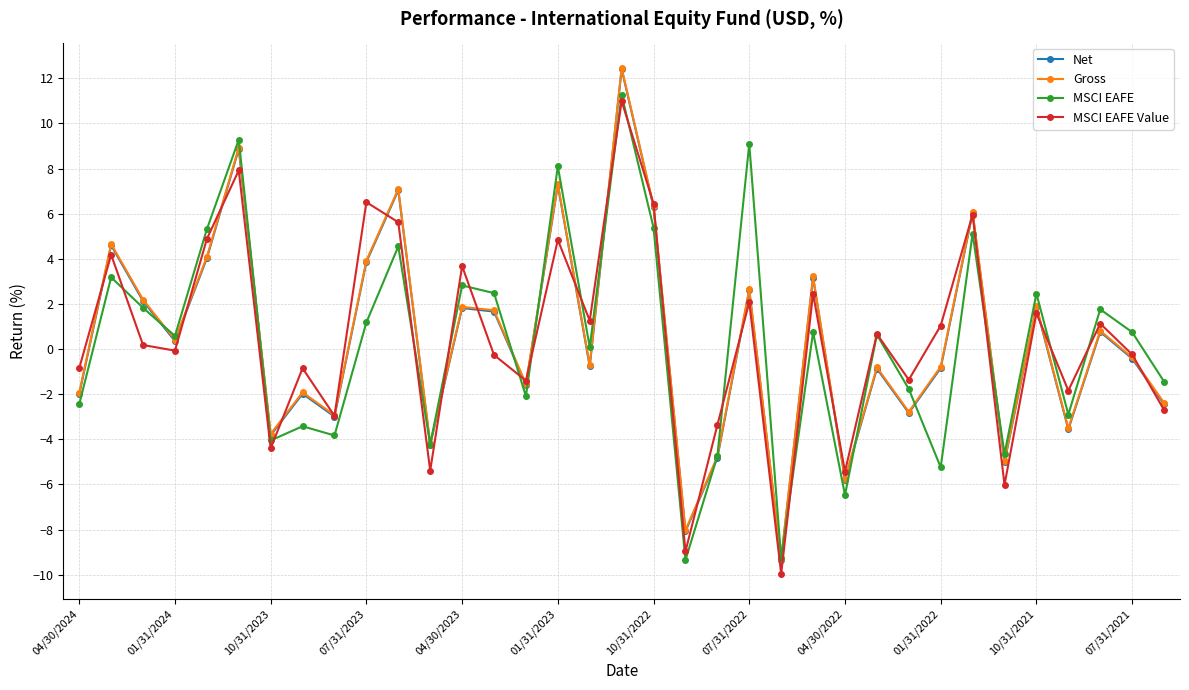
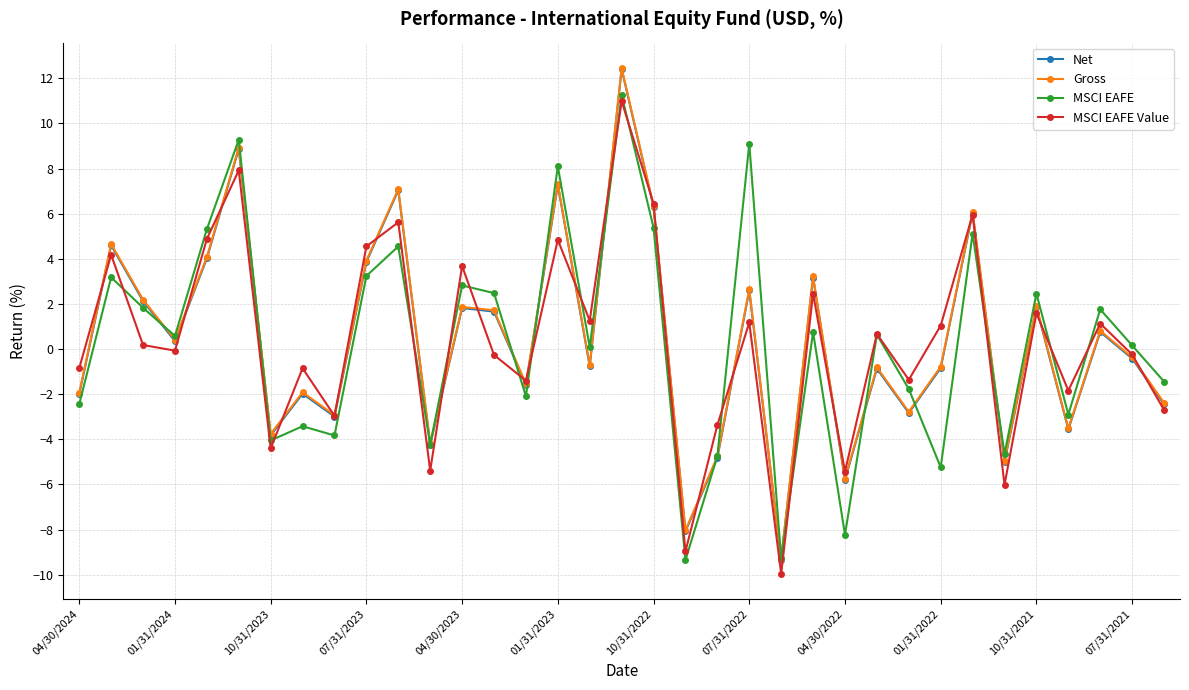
MSCI EAFE, 07/31/2023: 1.2 -> 3.2
MSCI EAFE Value, 07/31/2023: 6.5 -> 4.6
MSCI EAFE Value, 07/31/2022: 2.1 -> 1.2
MSCI EAFE, 04/30/2022: -6.5 -> -8.2
MSCI EAFE, 07/31/2021: 0.8 -> 0.2
